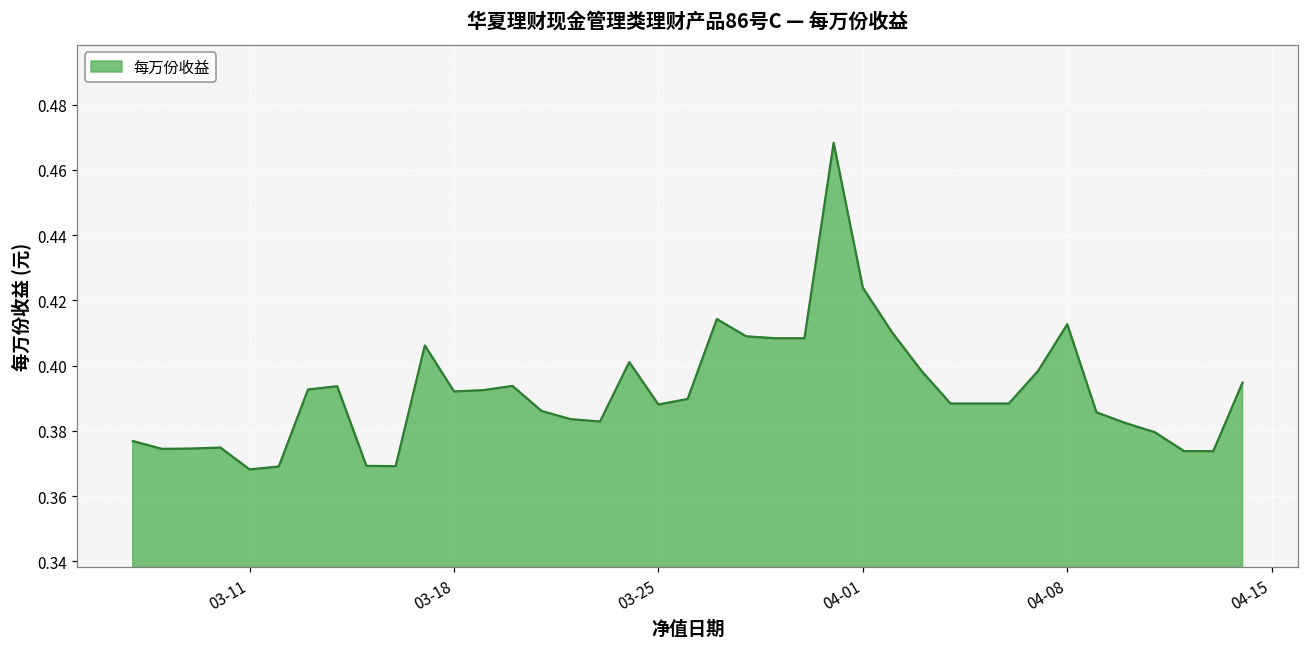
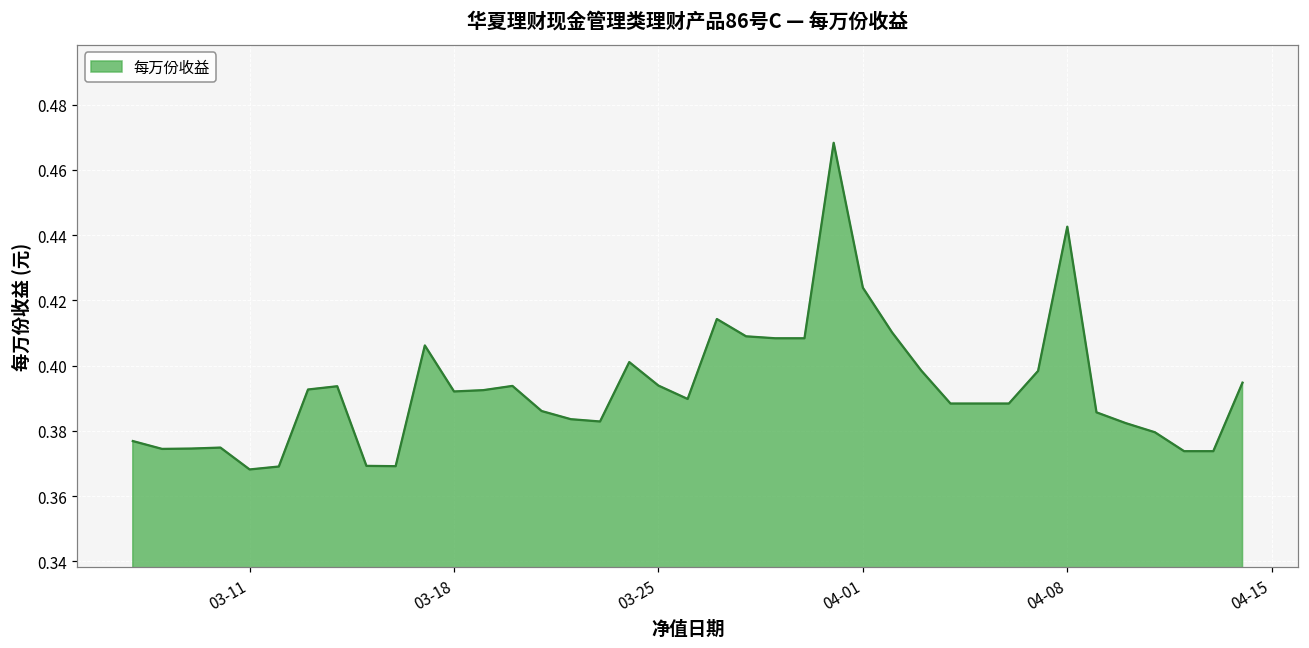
03-25: 0.388 -> 0.394
04-08: 0.413 -> 0.443
